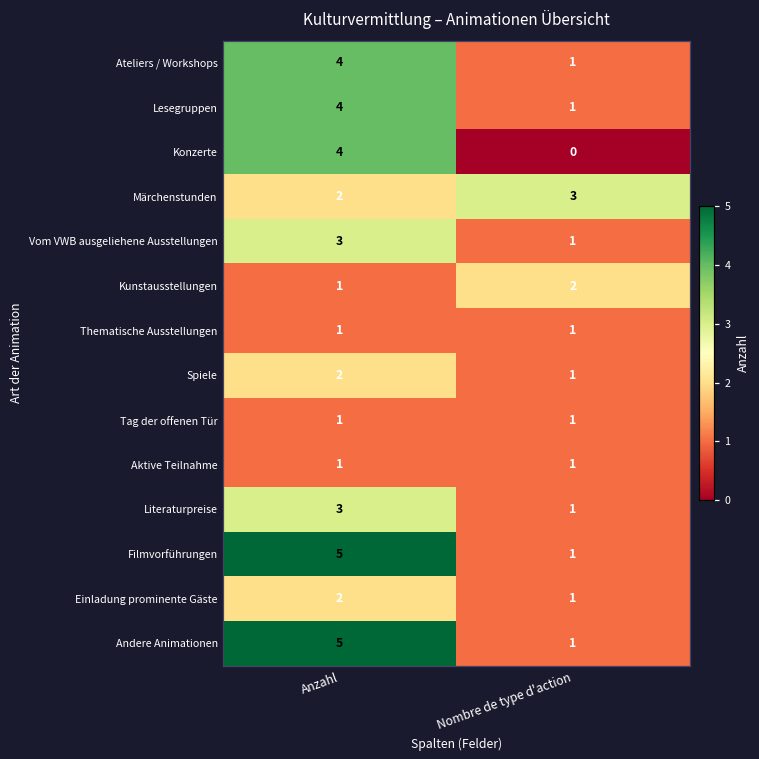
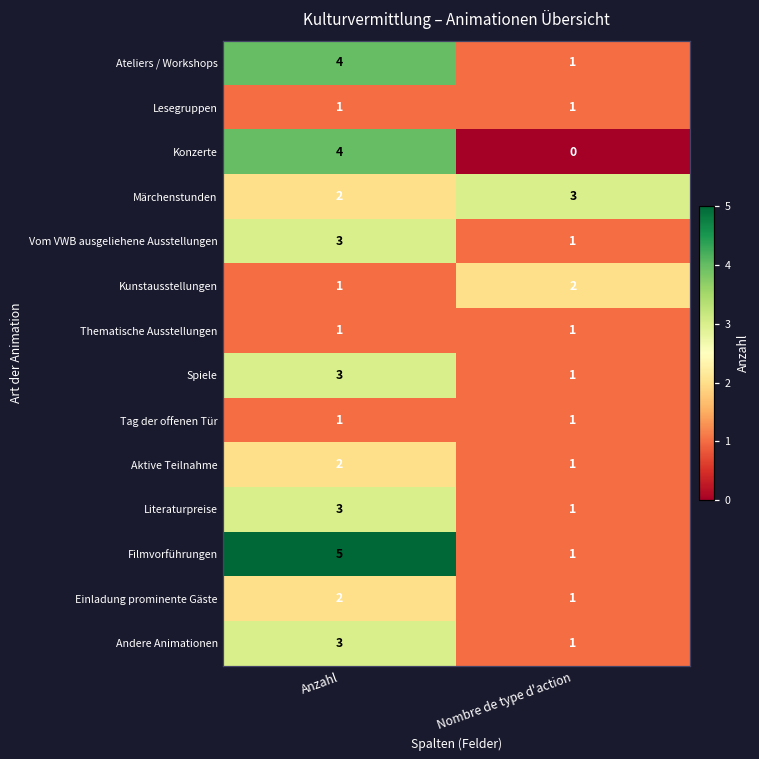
Lesegruppen, Anzahl: 4 -> 1
Spiele, Anzahl: 2 -> 3
Aktive Teilnahme, Anzahl: 1 -> 2
Andere Animationen, Anzahl: 5 -> 3
